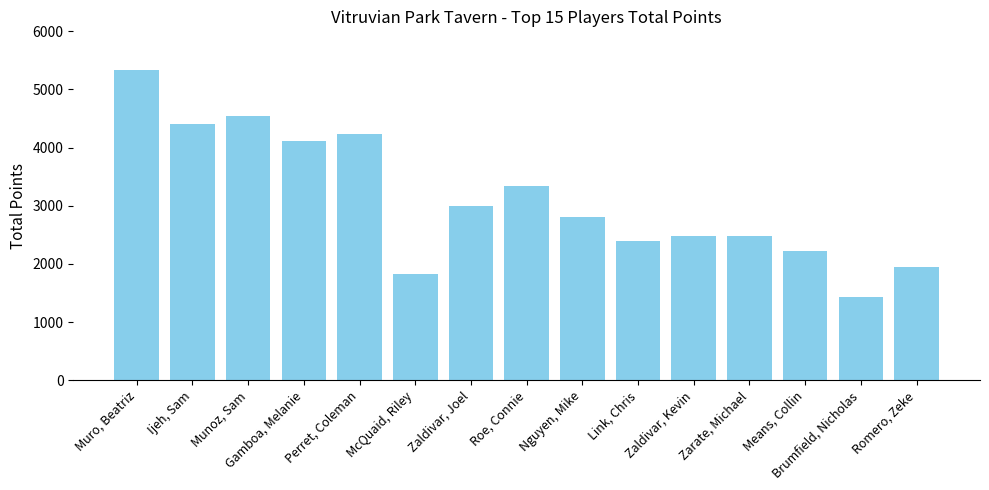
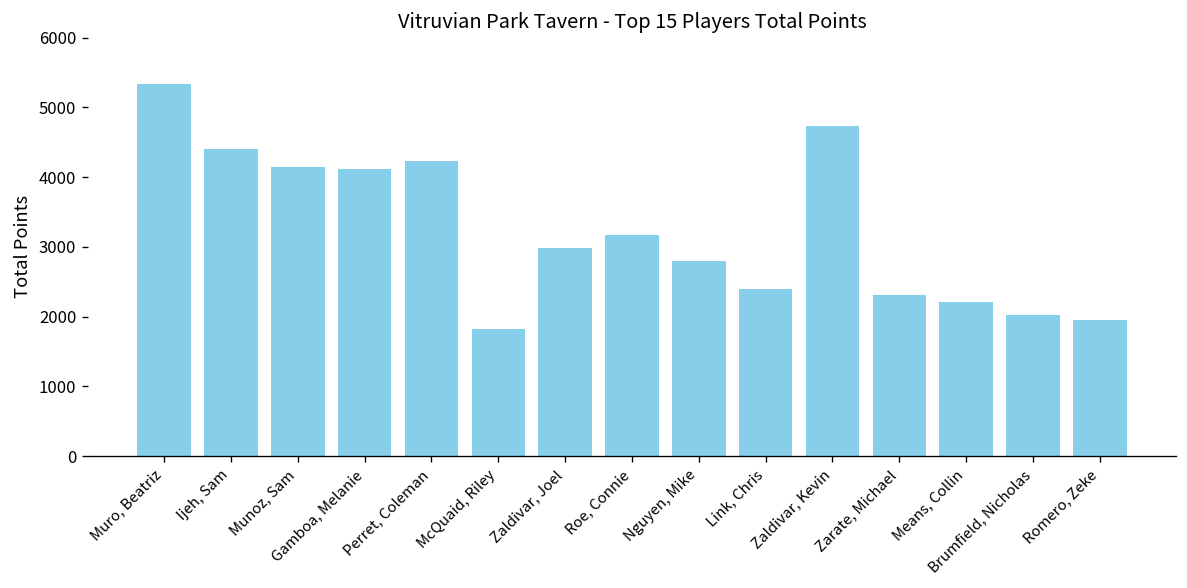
Munoz, Sam: 4500 -> 4100
Roe, Connie: 3300 -> 3200
Zaldivar, Kevin: 2500 -> 4700
Zarate, Michael: 2500 -> 2300
Brumfield, Nicholas: 1400 -> 2000
